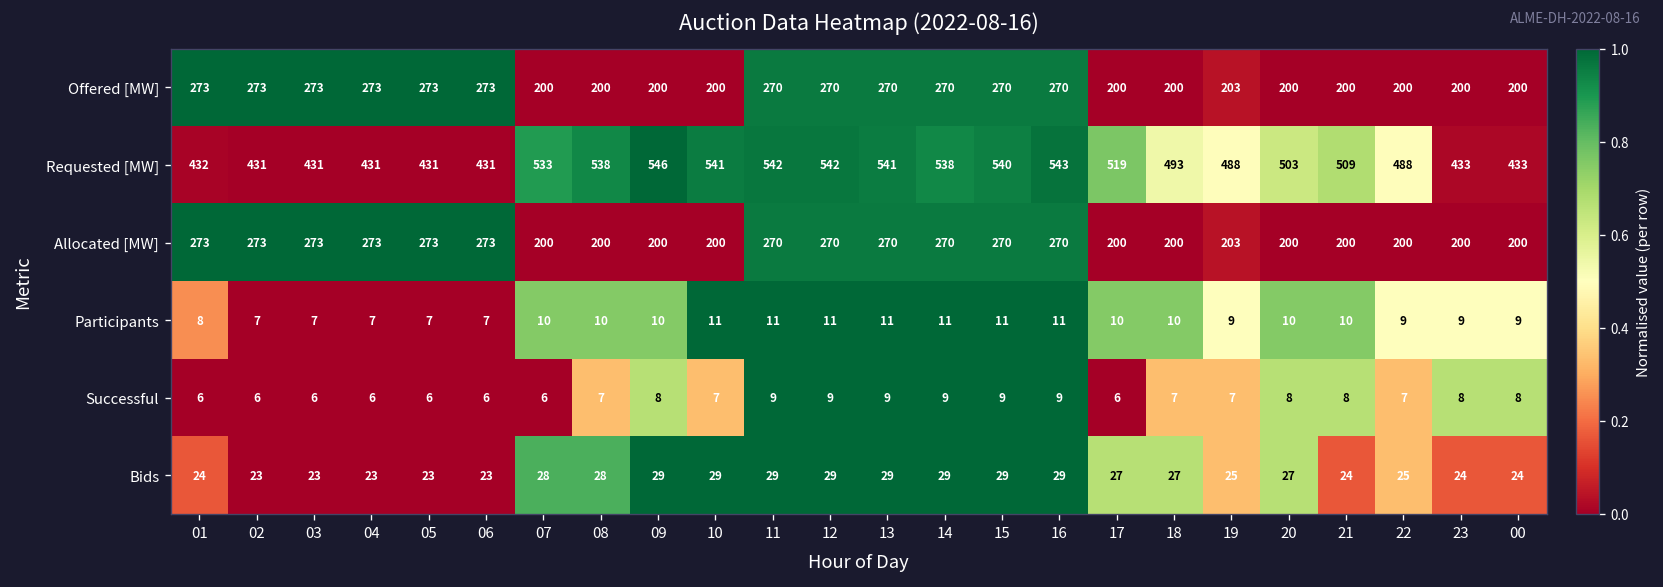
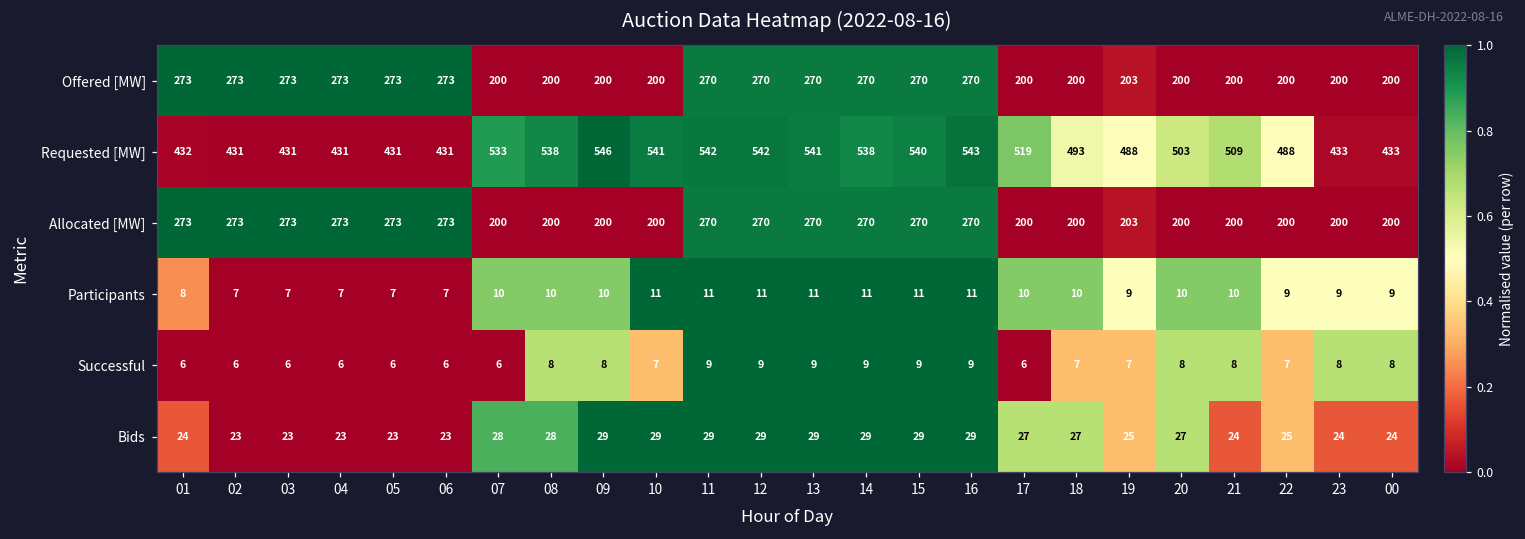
Successful, 08: 7 -> 8
